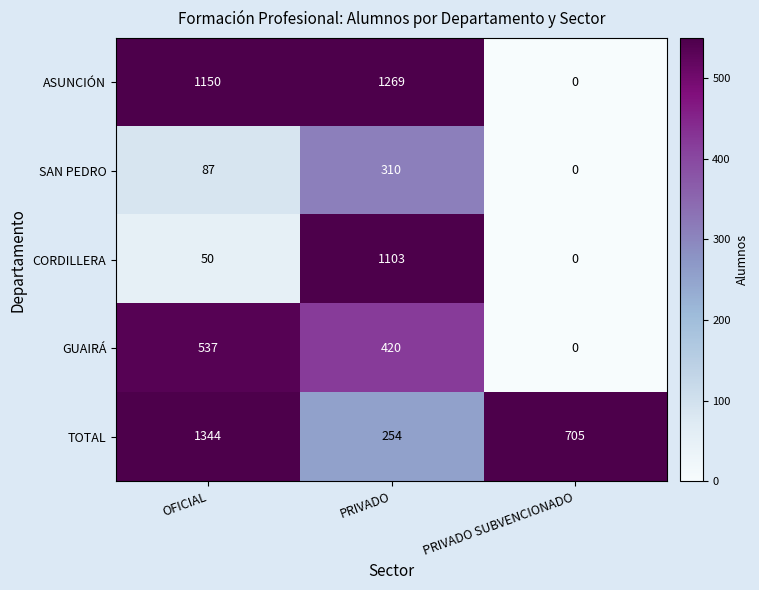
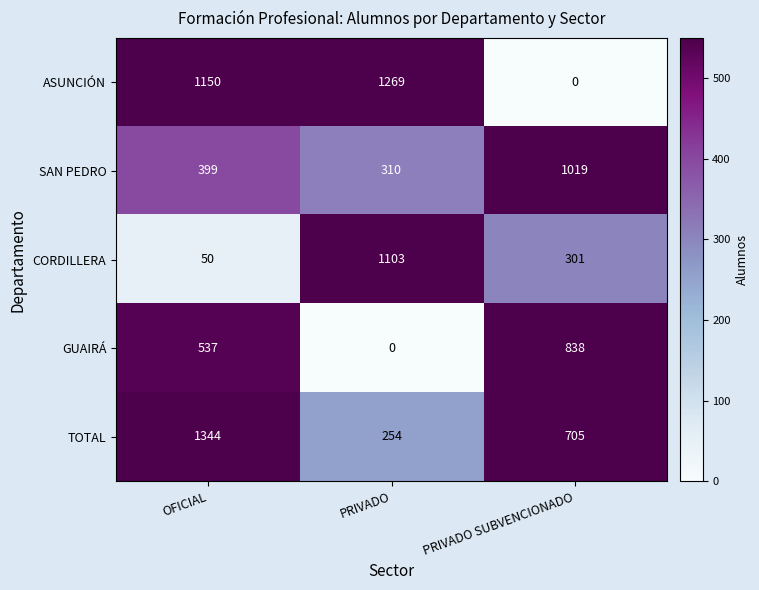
SAN PEDRO, OFICIAL: 87 -> 399
SAN PEDRO, PRIVADO SUBVENCIONADO: 0 -> 1019
CORDILLERA, PRIVADO SUBVENCIONADO: 0 -> 301
GUAIRÁ, PRIVADO: 420 -> 0
GUAIRÁ, PRIVADO SUBVENCIONADO: 0 -> 838
